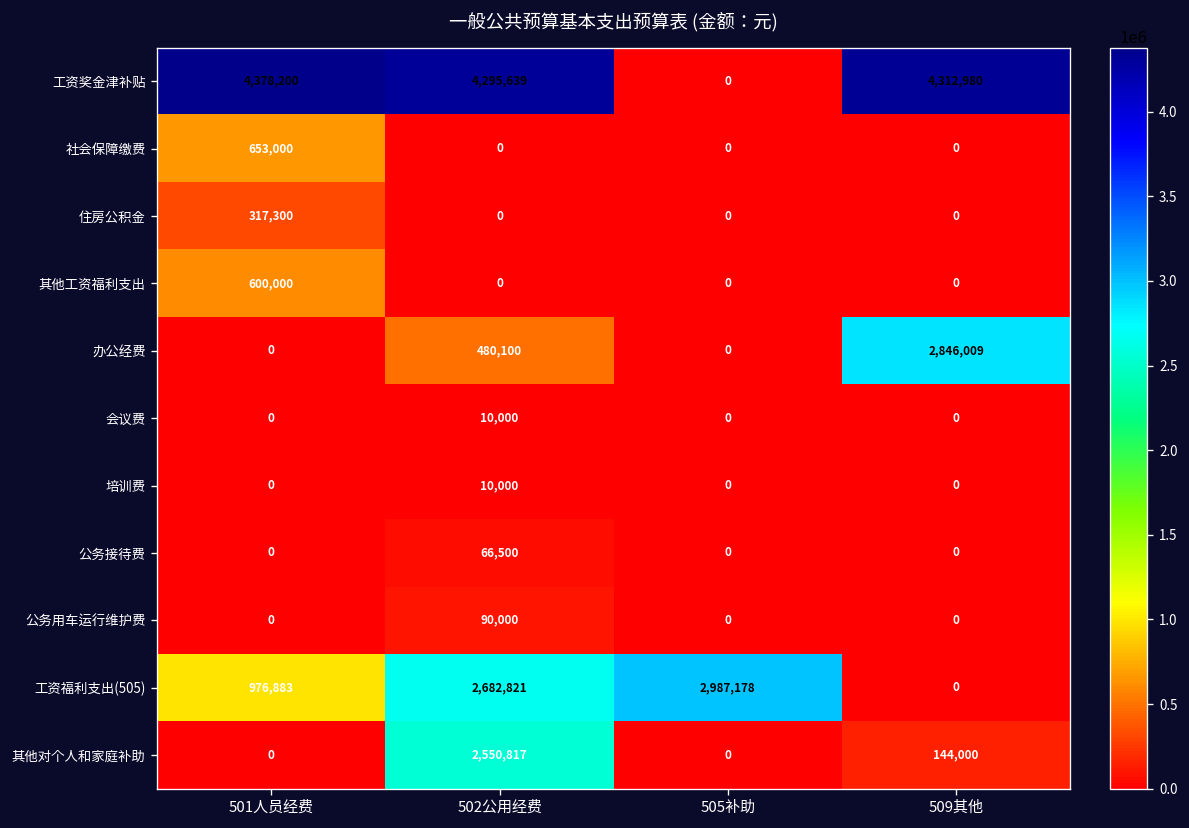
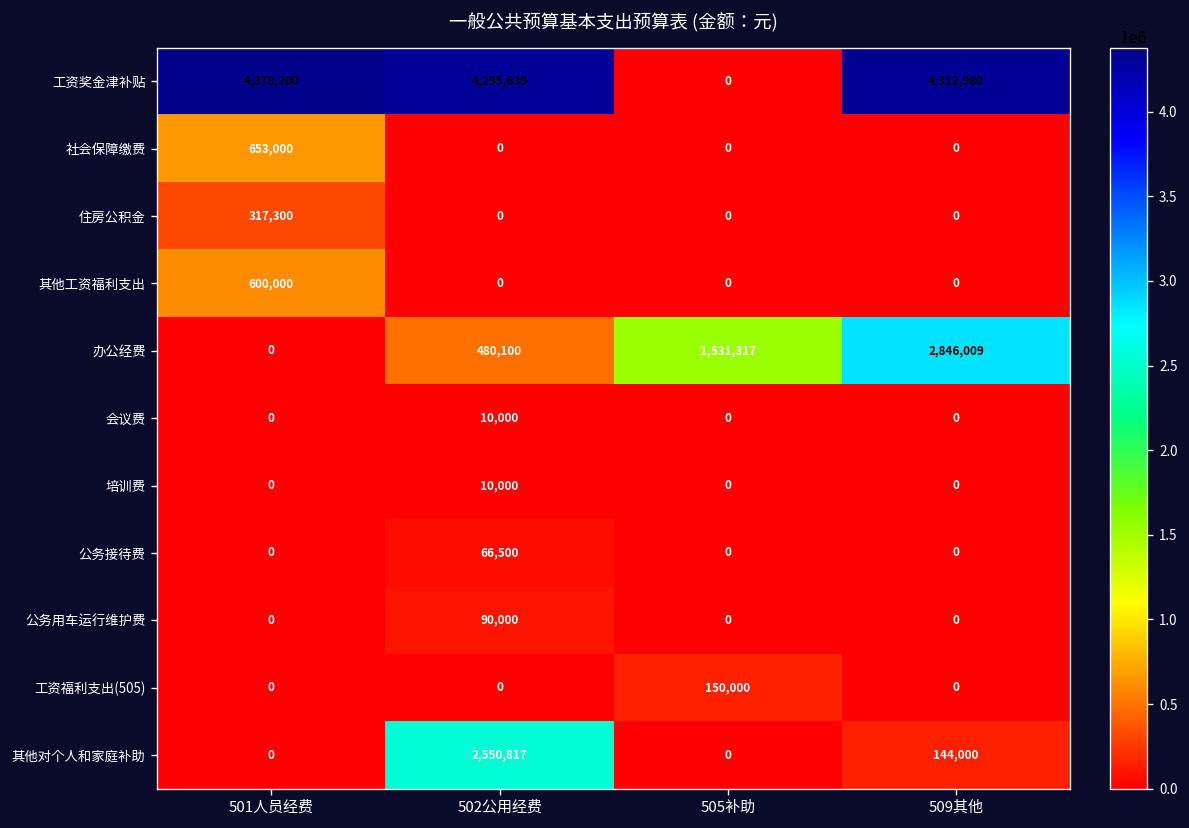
办公经费, 505补助: 0 -> 1,531,317
工资福利支出(505), 501人员经费: 976,883 -> 0
工资福利支出(505), 502公用经费: 2,682,821 -> 0
工资福利支出(505), 505补助: 2,987,178 -> 150,000
